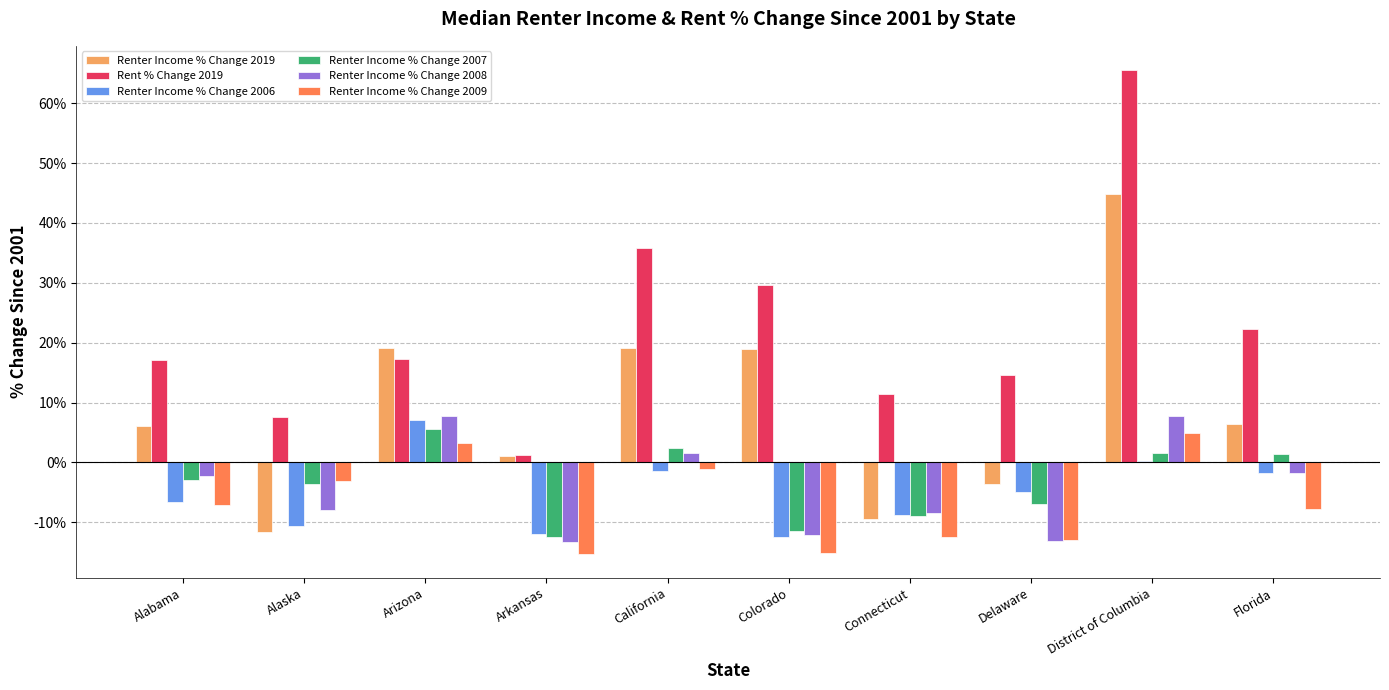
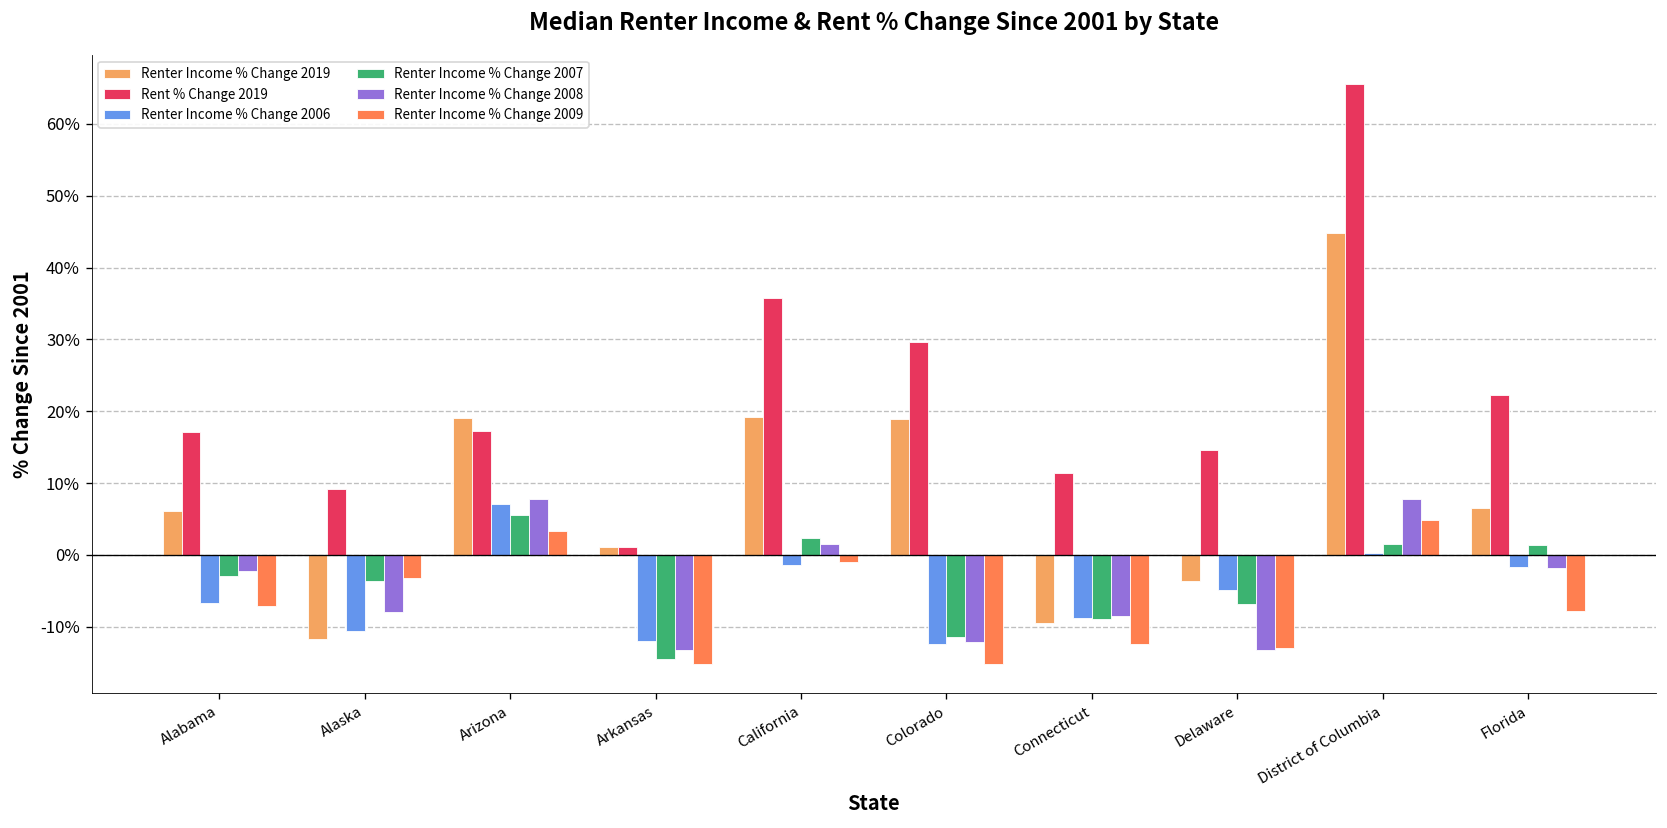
Rent % Change 2019, Alaska: 8% -> 9%
Renter Income % Change 2007, Arkansas: -13% -> -15%
